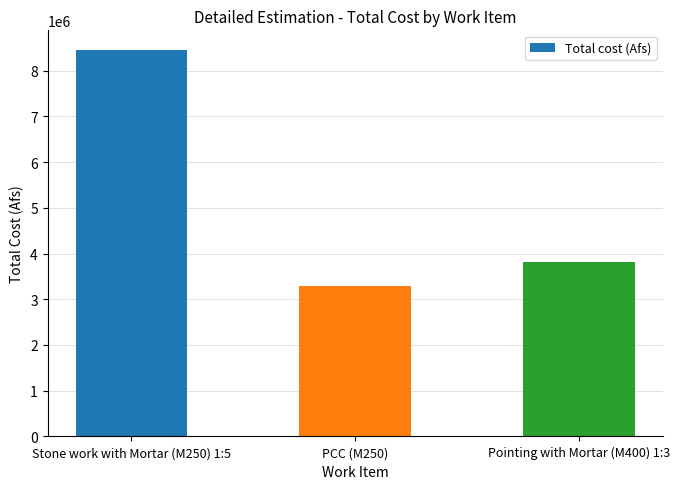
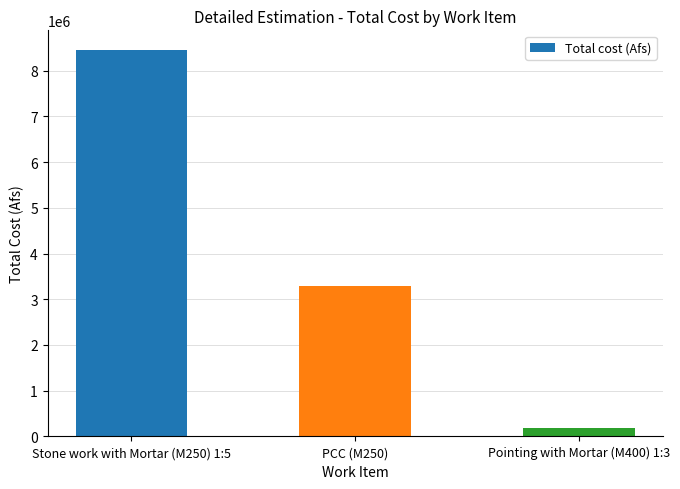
Pointing with Mortar (M400) 1:3: 3800000 -> 200000
